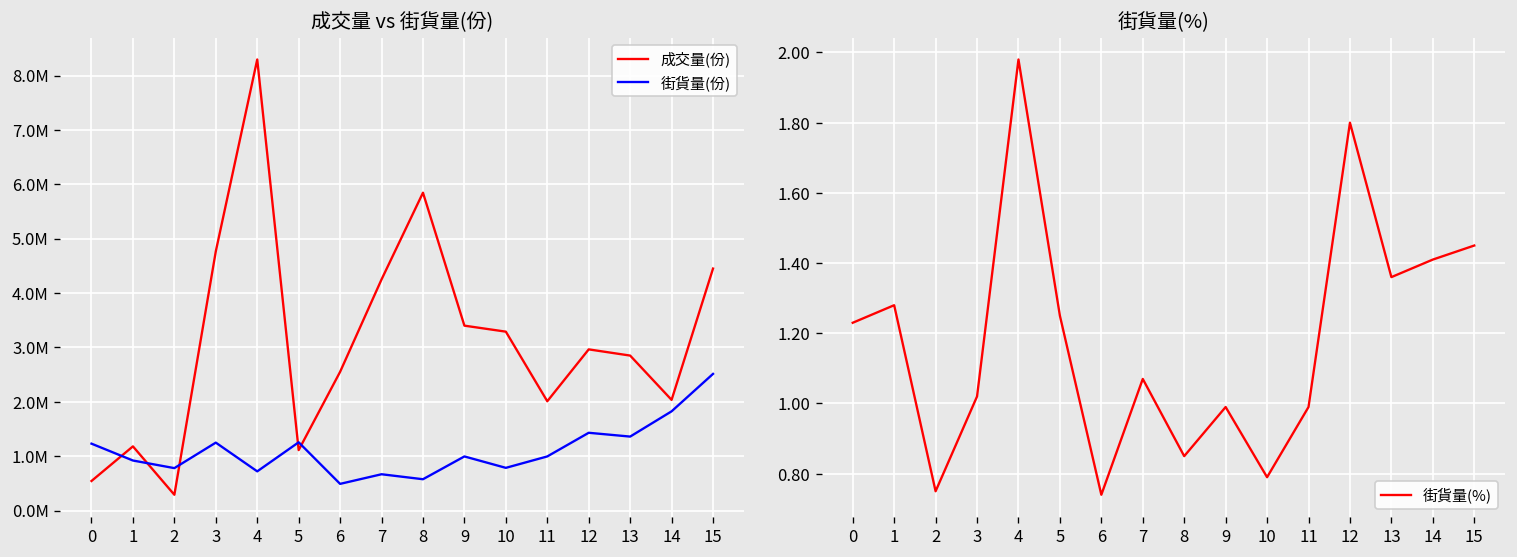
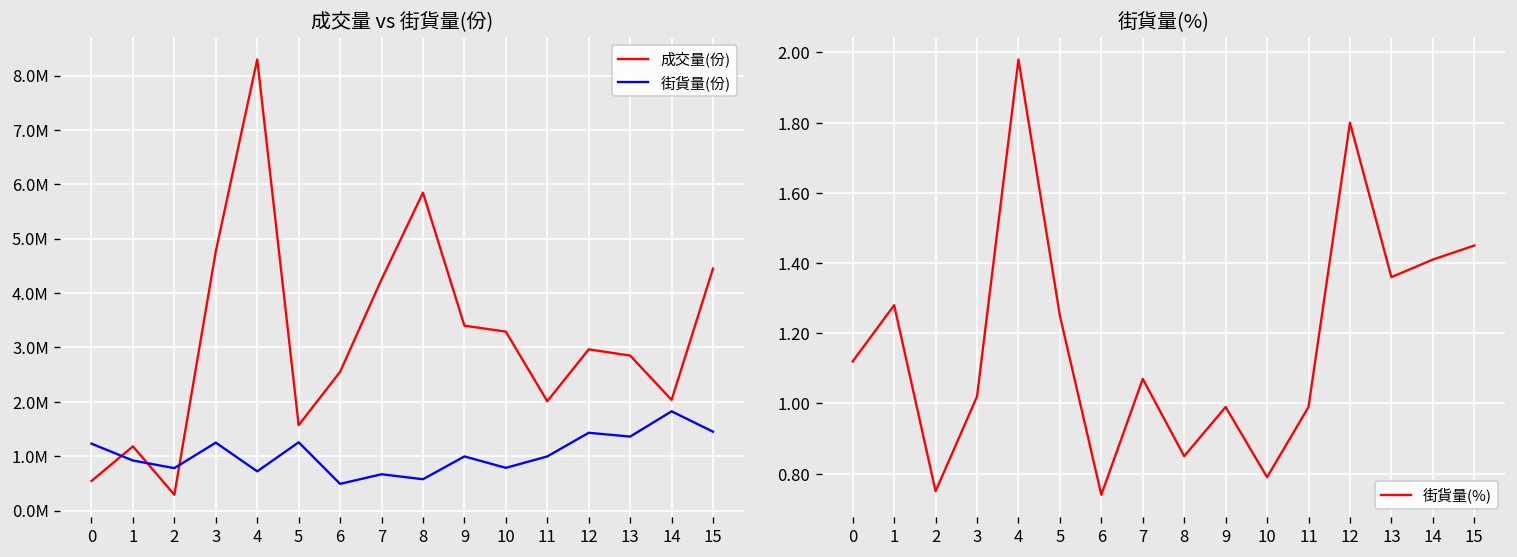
成交量 vs 街貨量(份), 成交量(份), 5: 1100000 -> 1600000
成交量 vs 街貨量(份), 街貨量(份), 15: 2500000 -> 1500000
街貨量(%), 0: 1.23 -> 1.12
